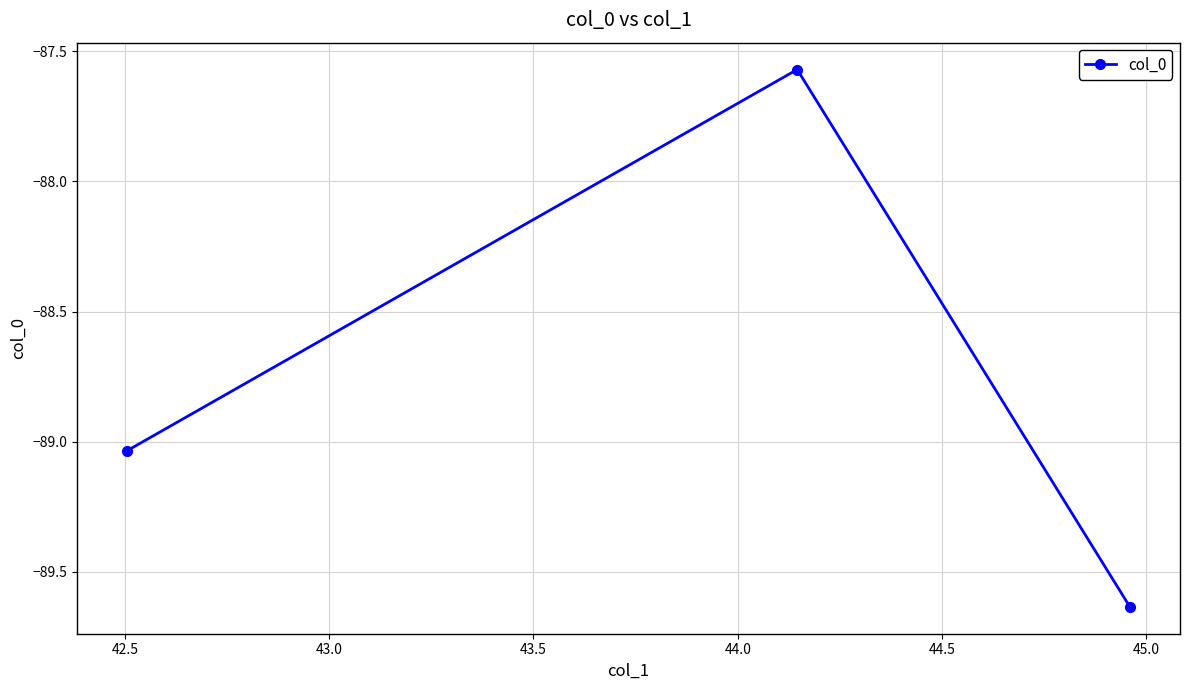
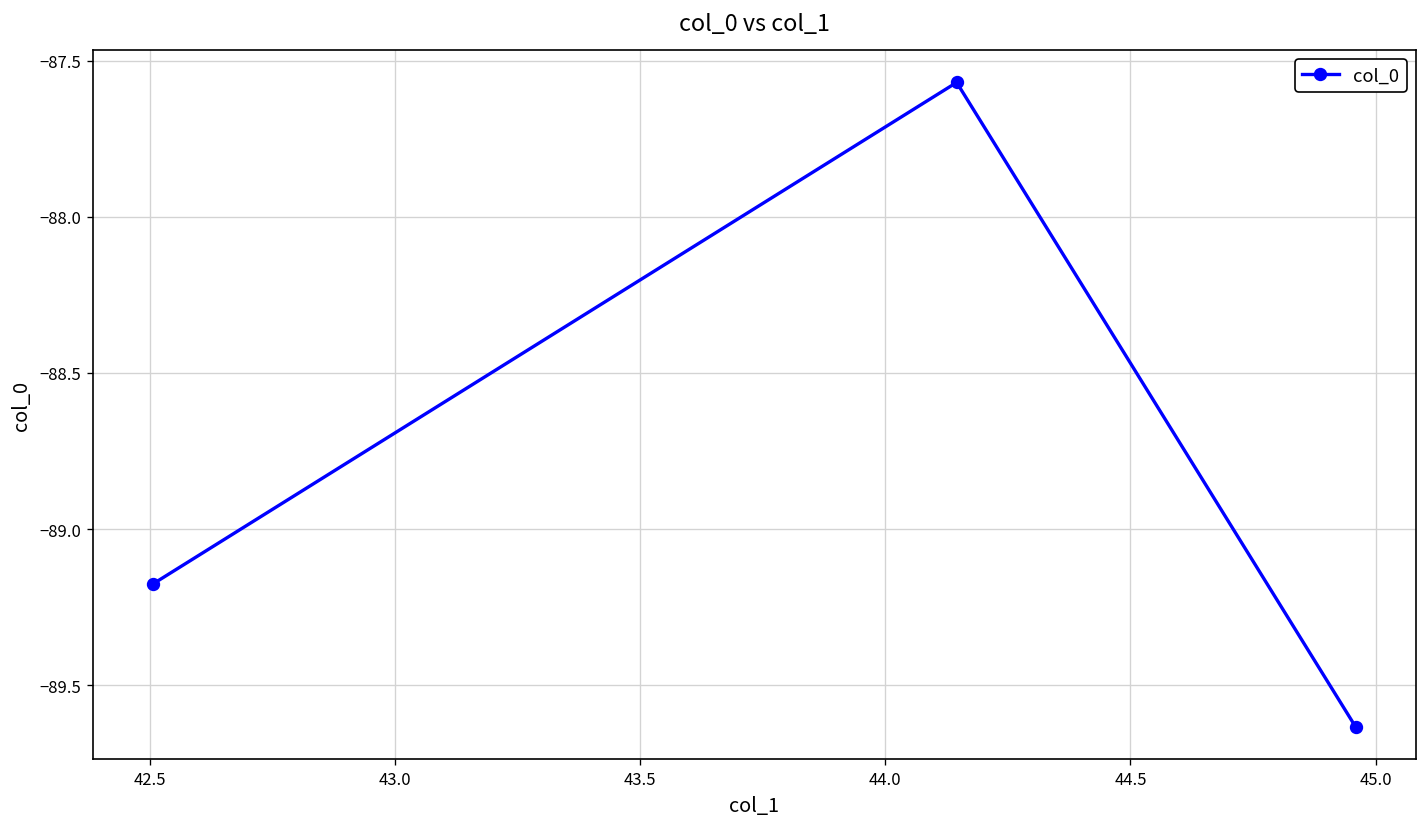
42.5: -89.03 -> -89.18
